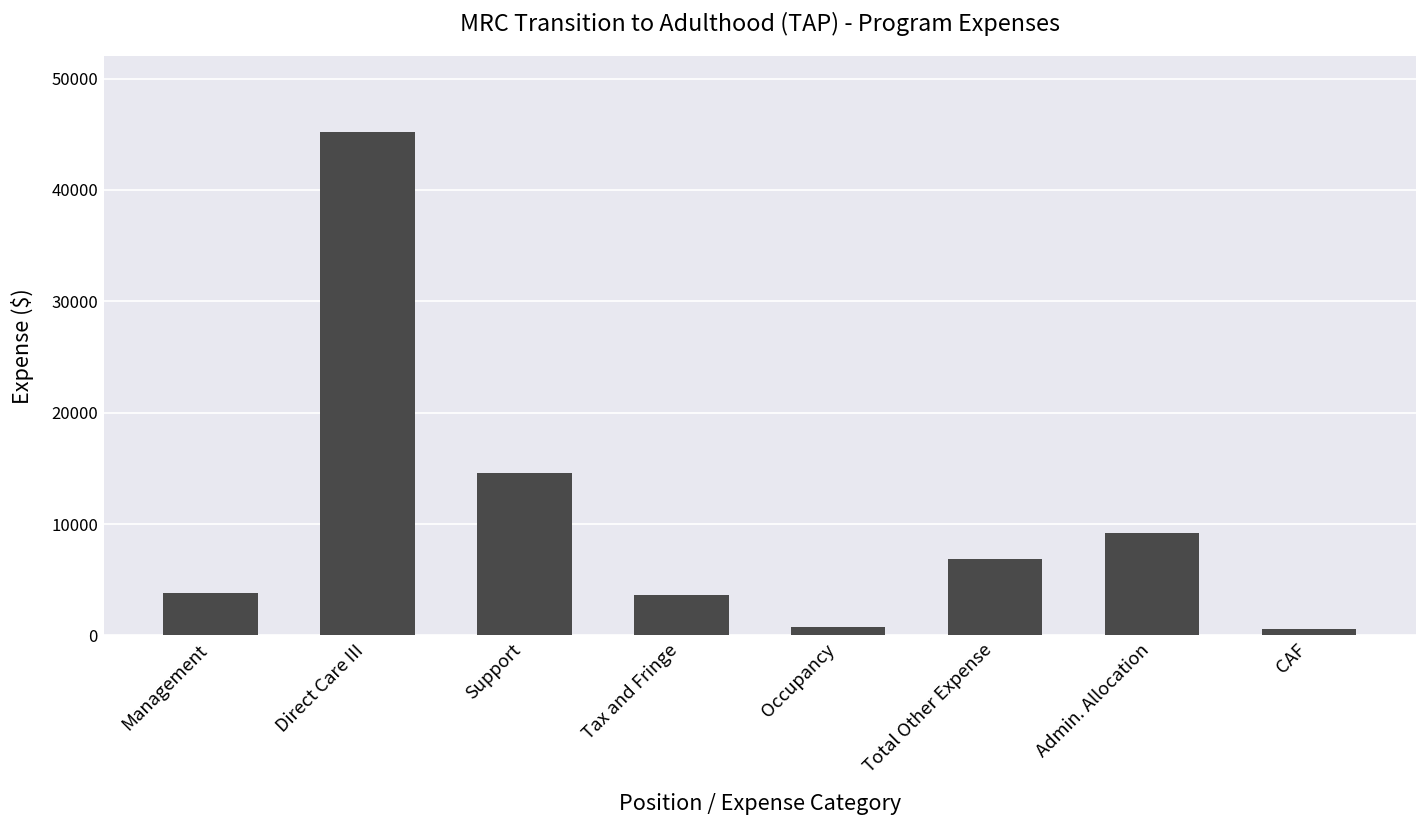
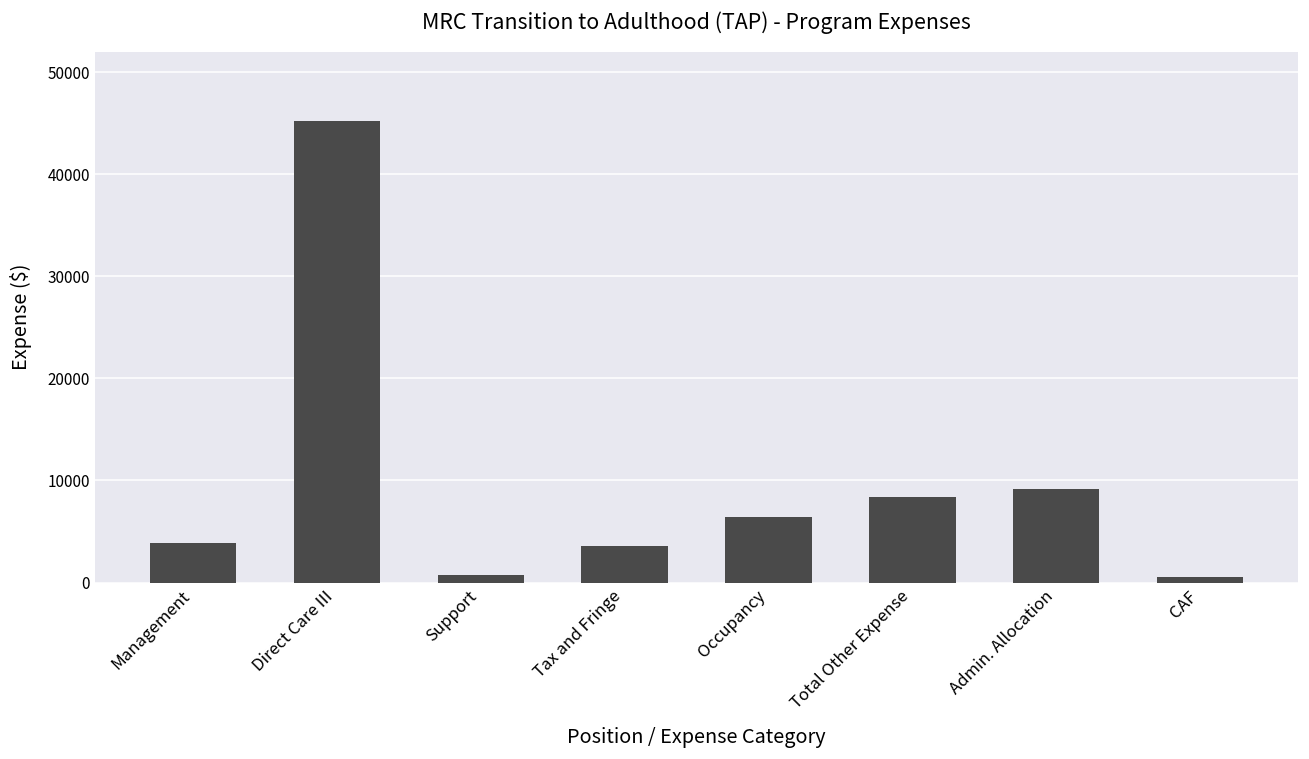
Support: 15000 -> 1000
Occupancy: 1000 -> 6000
Total Other Expense: 7000 -> 8000
